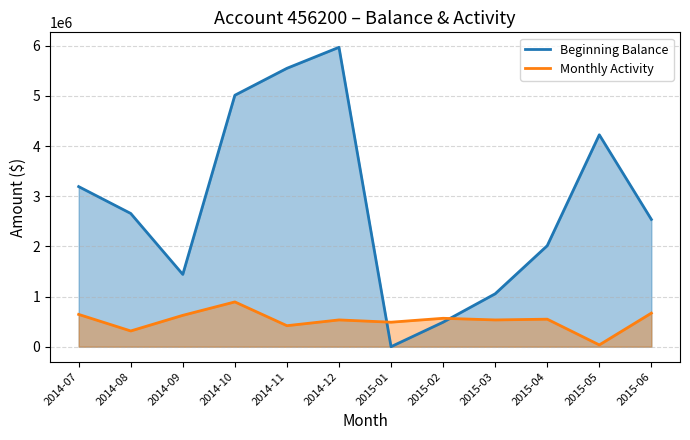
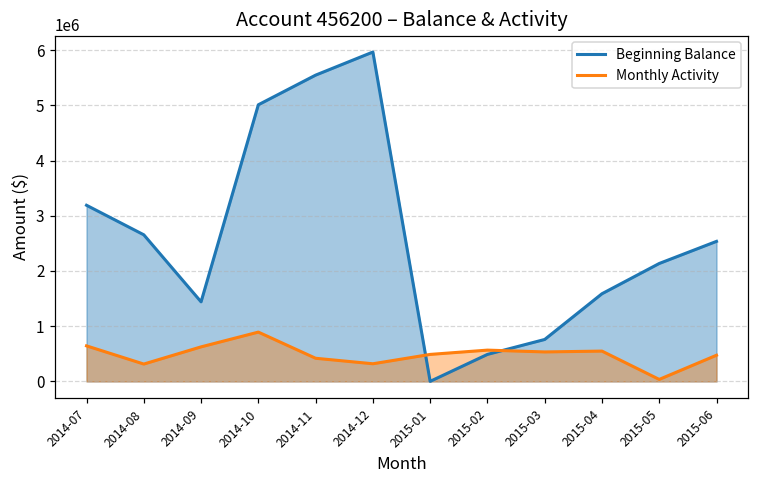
Monthly Activity, 2014-12: 500000 -> 300000
Beginning Balance, 2015-03: 1100000 -> 800000
Beginning Balance, 2015-04: 2000000 -> 1600000
Beginning Balance, 2015-05: 4200000 -> 2100000
Monthly Activity, 2015-06: 700000 -> 500000
